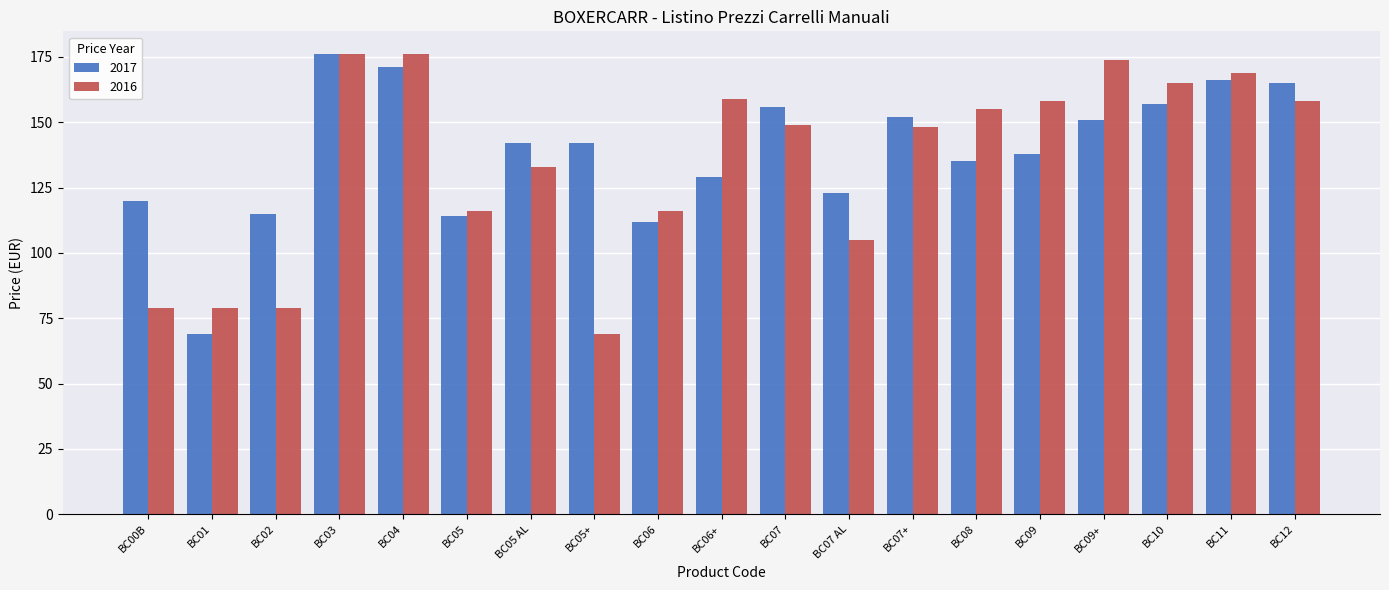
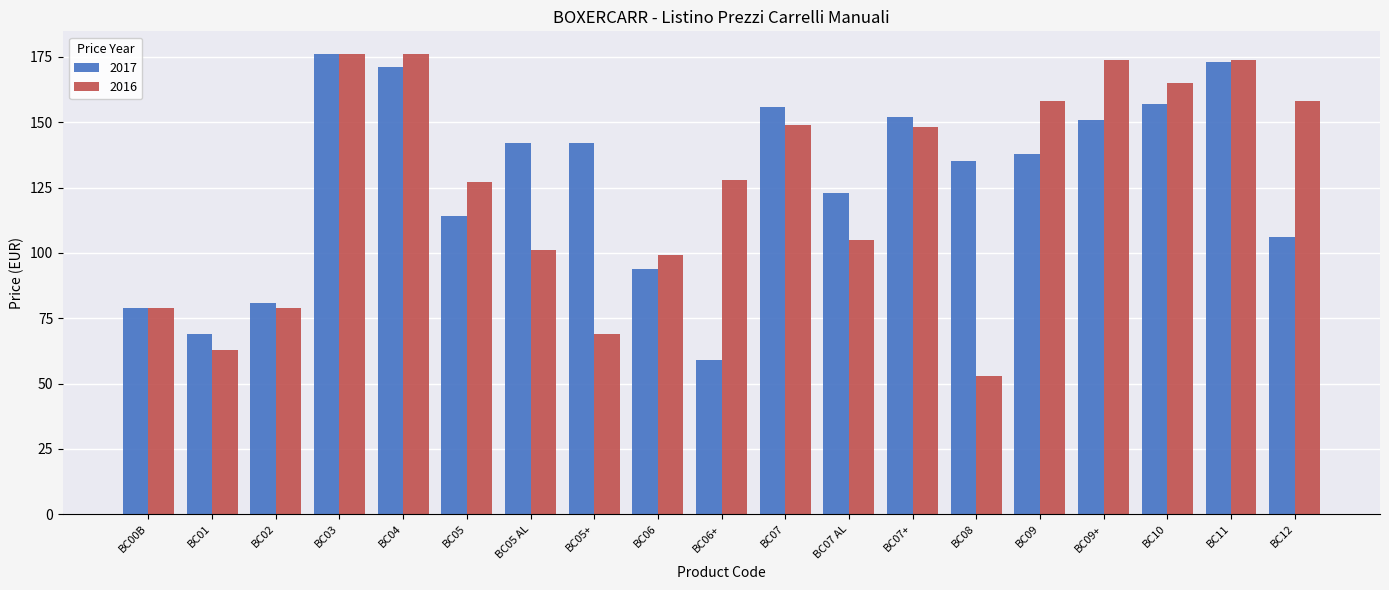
2017, BC00B: 120 -> 79
2016, BC01: 79 -> 63
2017, BC02: 115 -> 81
2016, BC05: 116 -> 127
2016, BC05 AL: 133 -> 101
2017, BC06: 112 -> 94
2016, BC06: 116 -> 99
2017, BC06+: 129 -> 59
2016, BC06+: 159 -> 128
2016, BC08: 155 -> 53
2017, BC11: 166 -> 173
2016, BC11: 169 -> 174
2017, BC12: 165 -> 106
